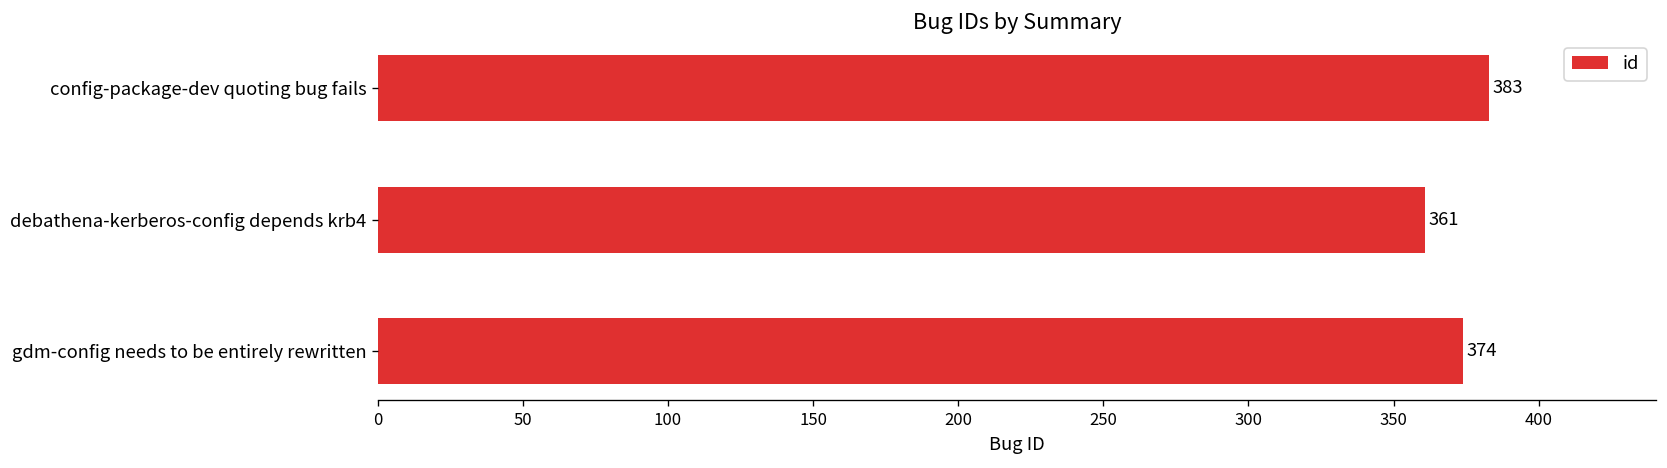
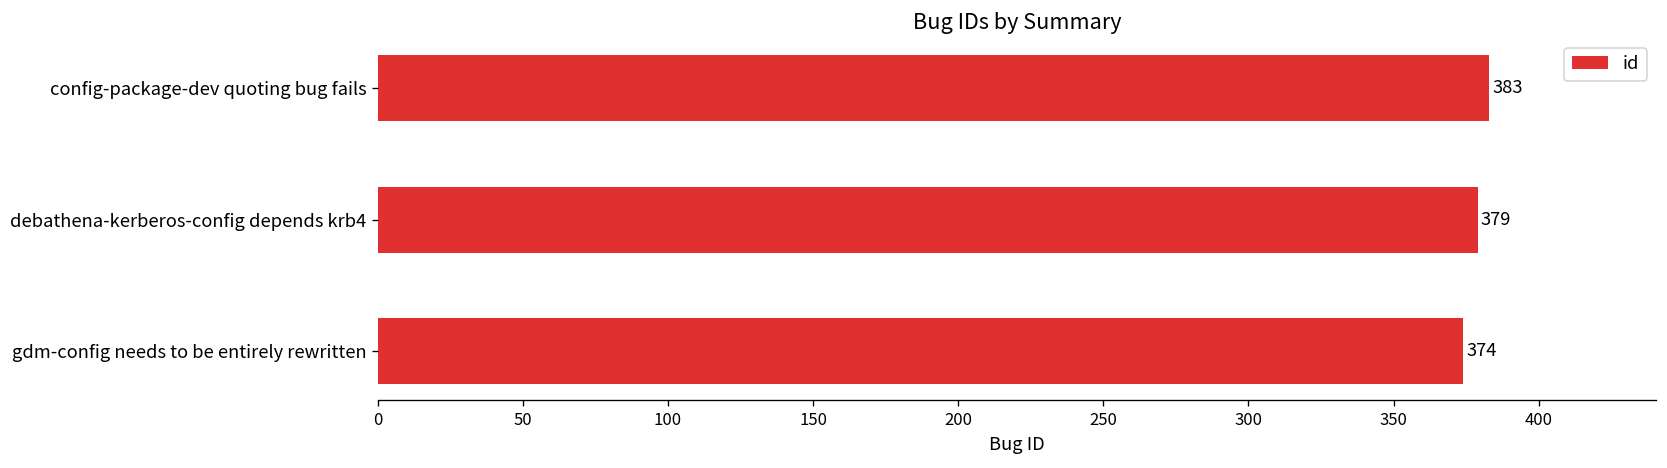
debathena-kerberos-config depends krb4: 361 -> 379
